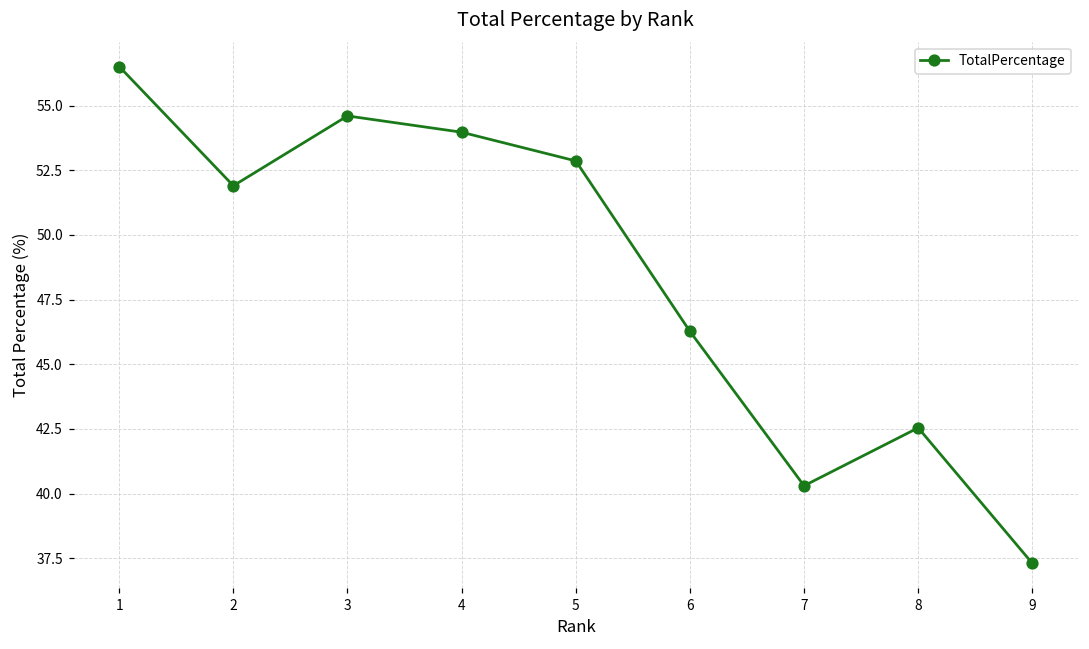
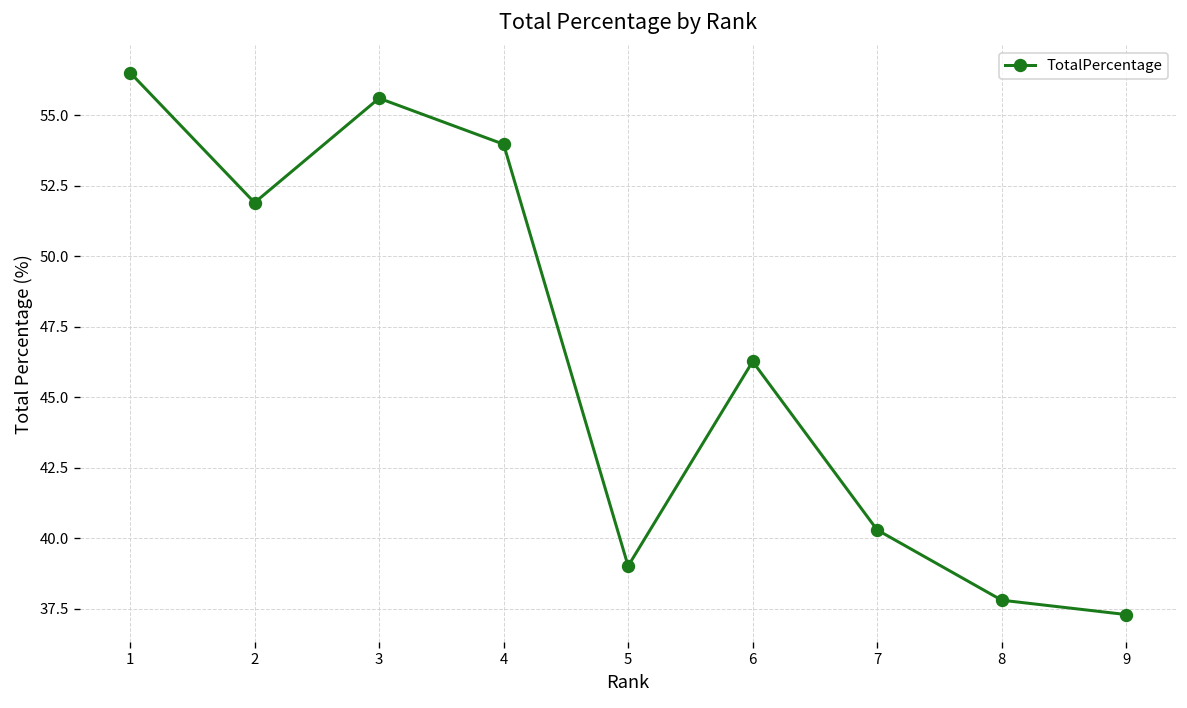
3: 54.6 -> 55.6
5: 52.9 -> 39.0
8: 42.5 -> 37.8
